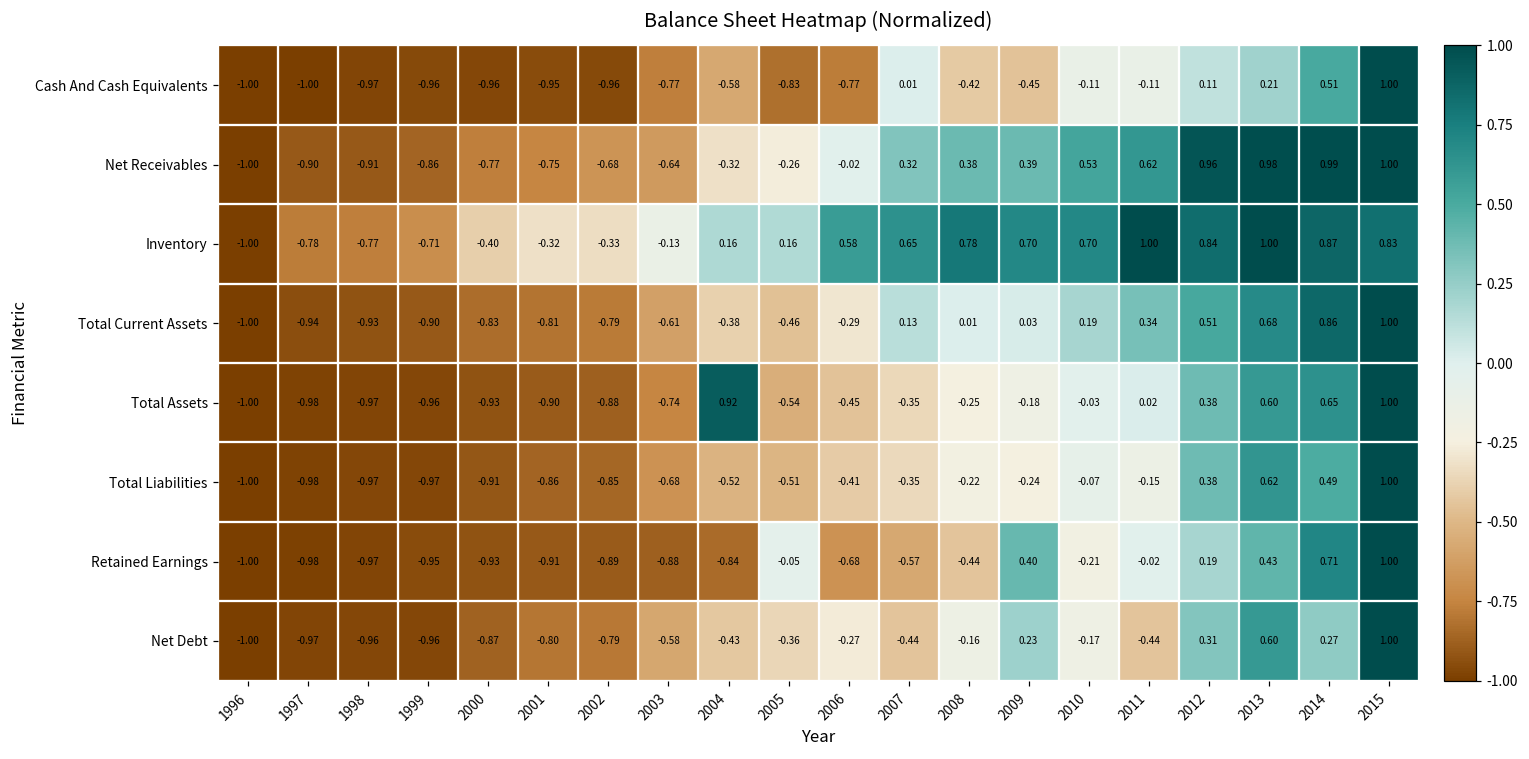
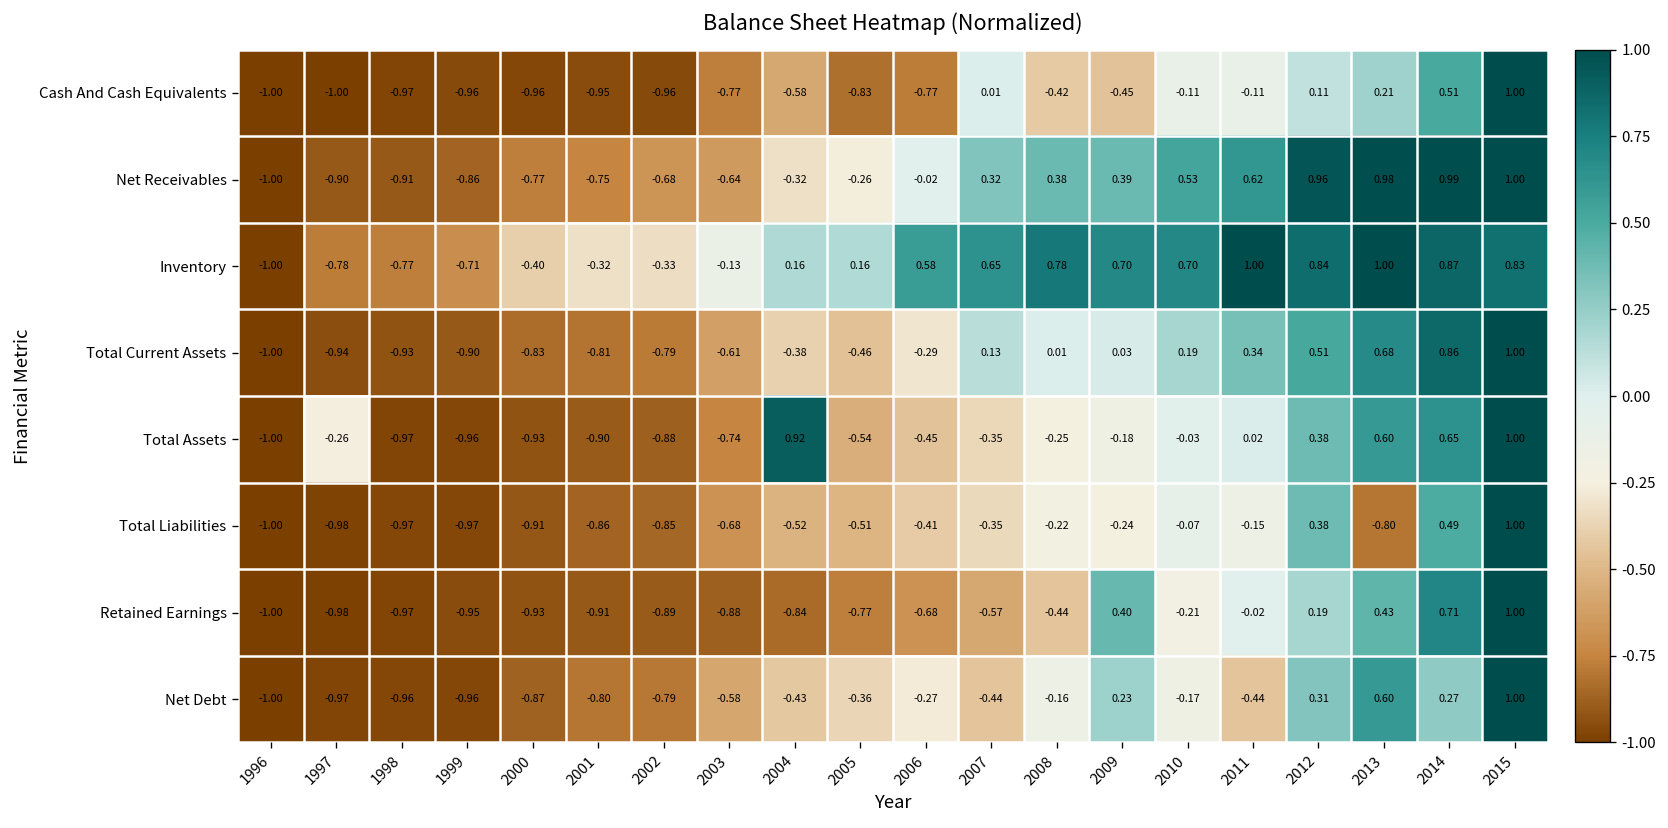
Total Assets, 1997: -0.98 -> -0.26
Total Liabilities, 2013: 0.62 -> -0.80
Retained Earnings, 2005: -0.05 -> -0.77
